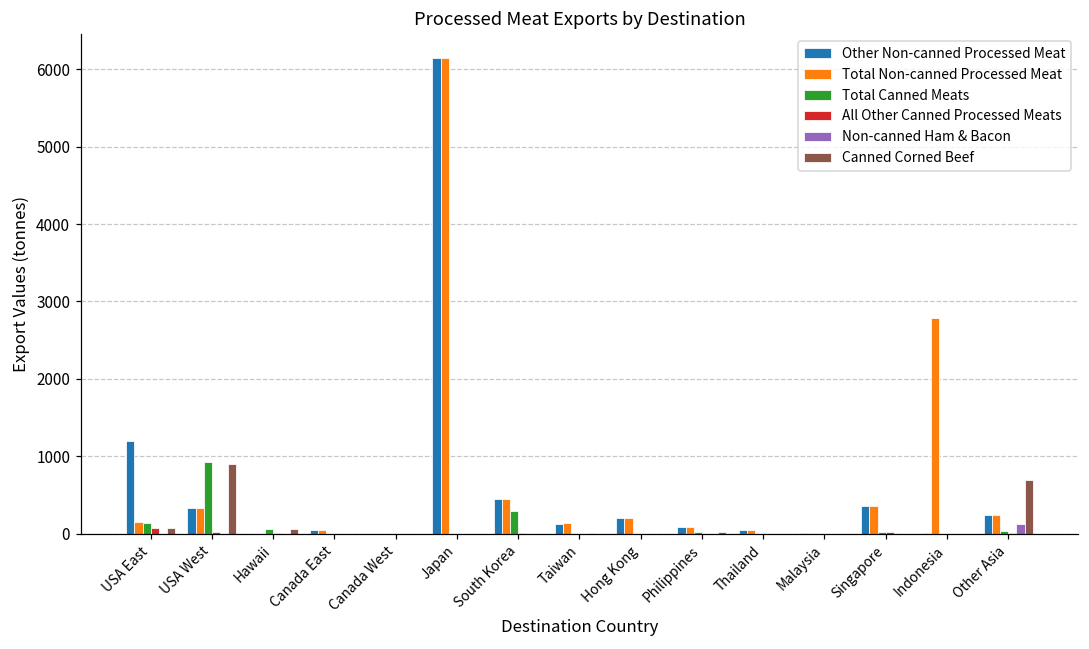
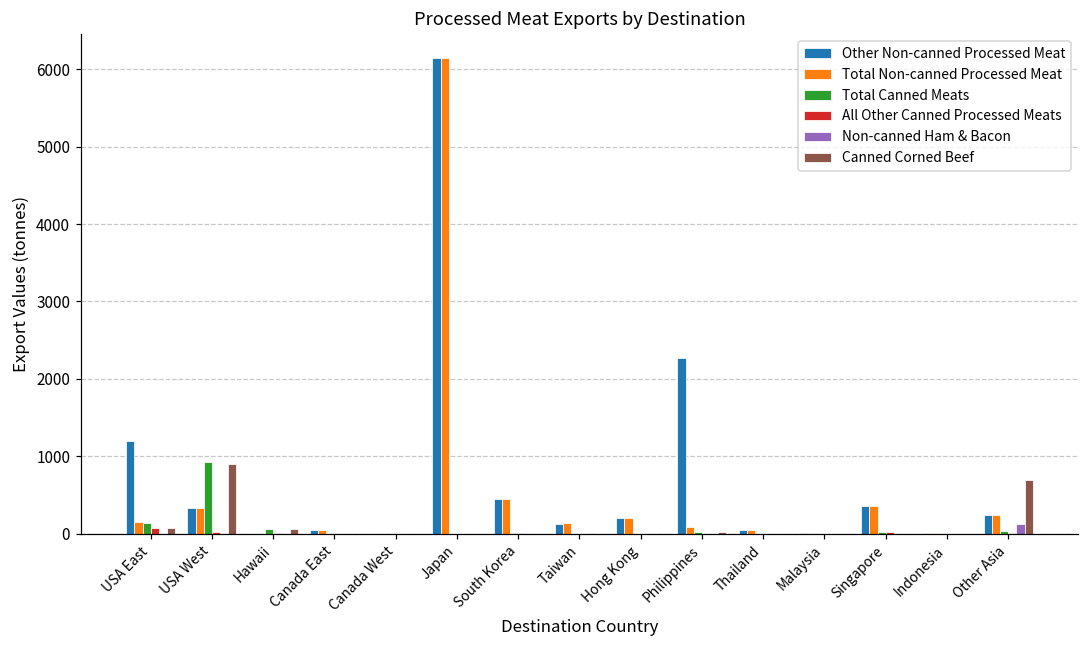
Total Canned Meats, South Korea: 300 -> 0
Other Non-canned Processed Meat, Philippines: 100 -> 2300
Total Non-canned Processed Meat, Indonesia: 2800 -> 0
